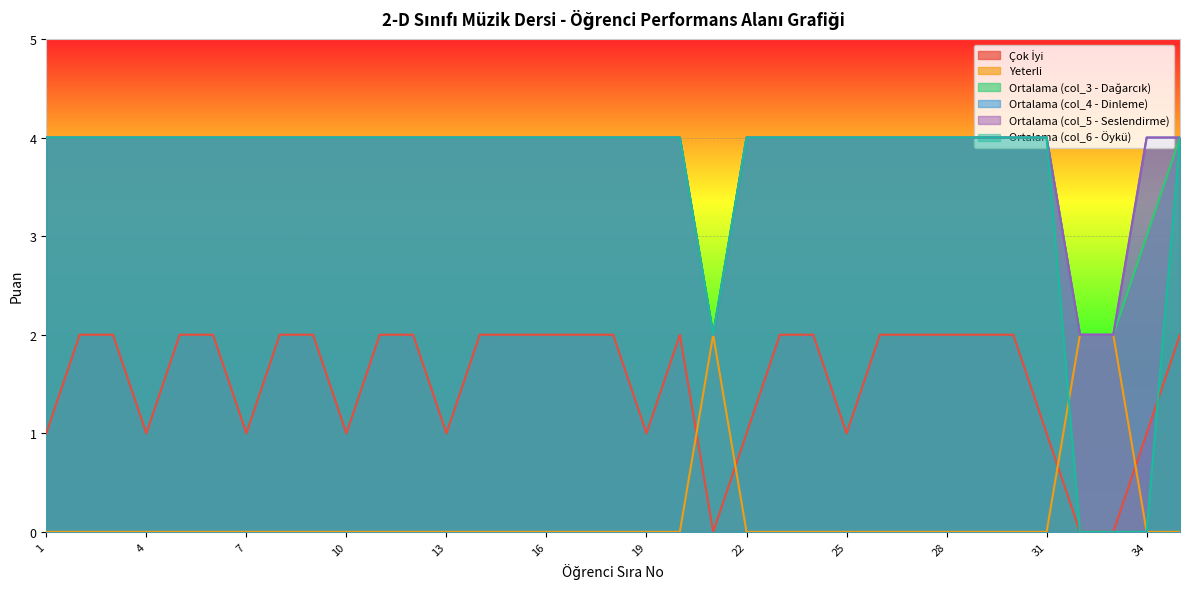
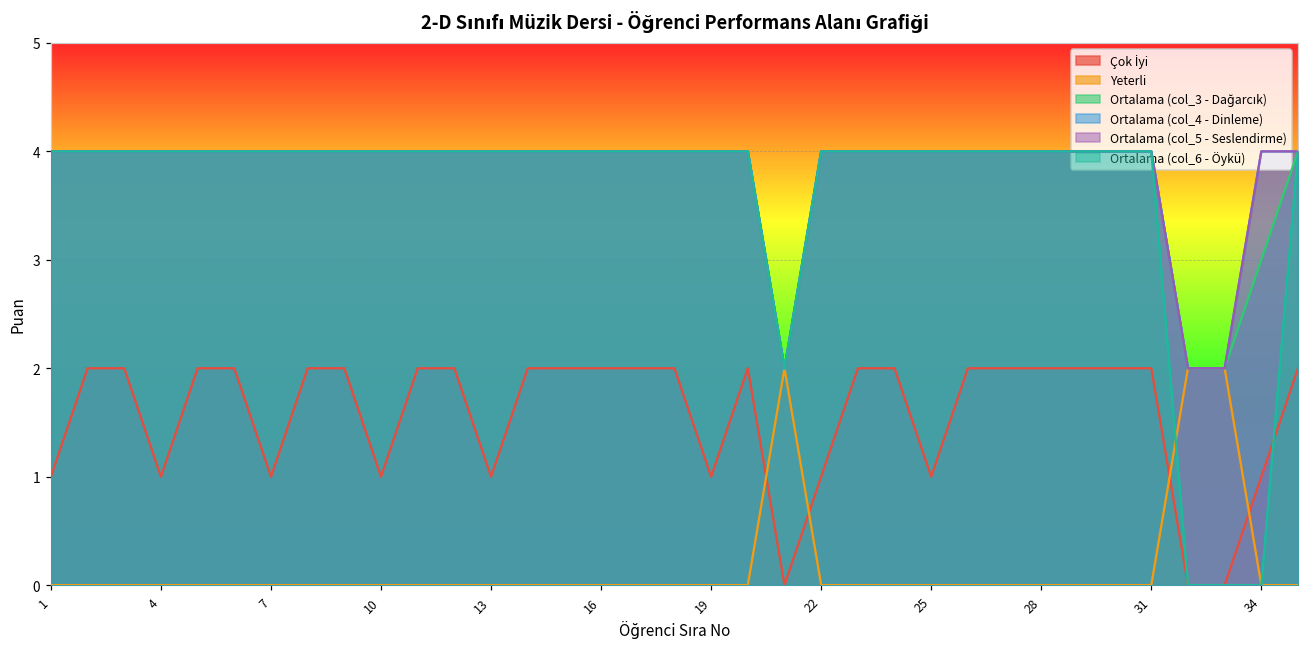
Çok İyi, 31: 1 -> 2
